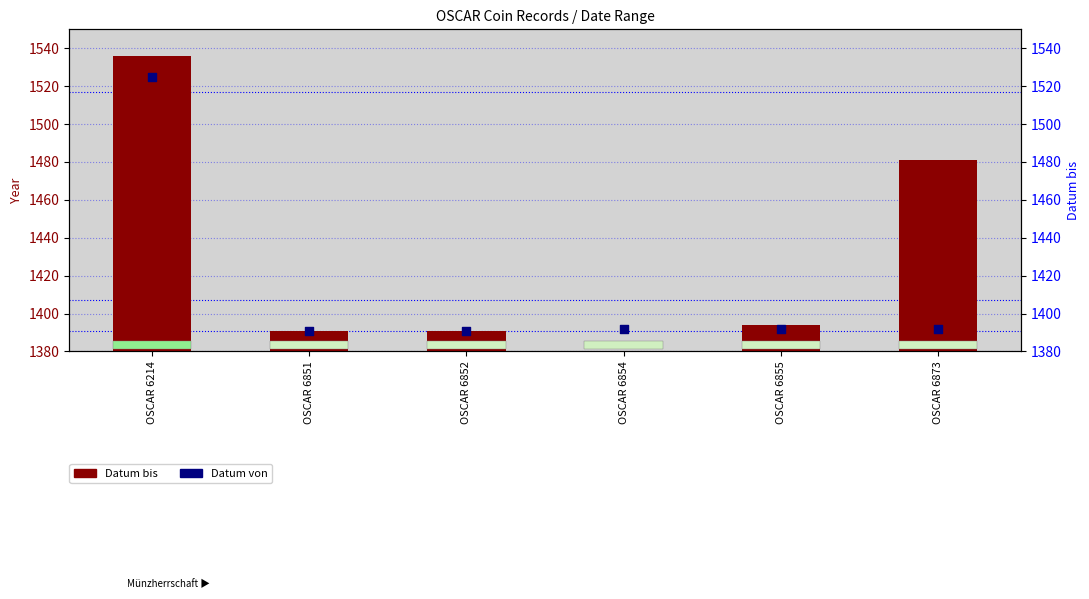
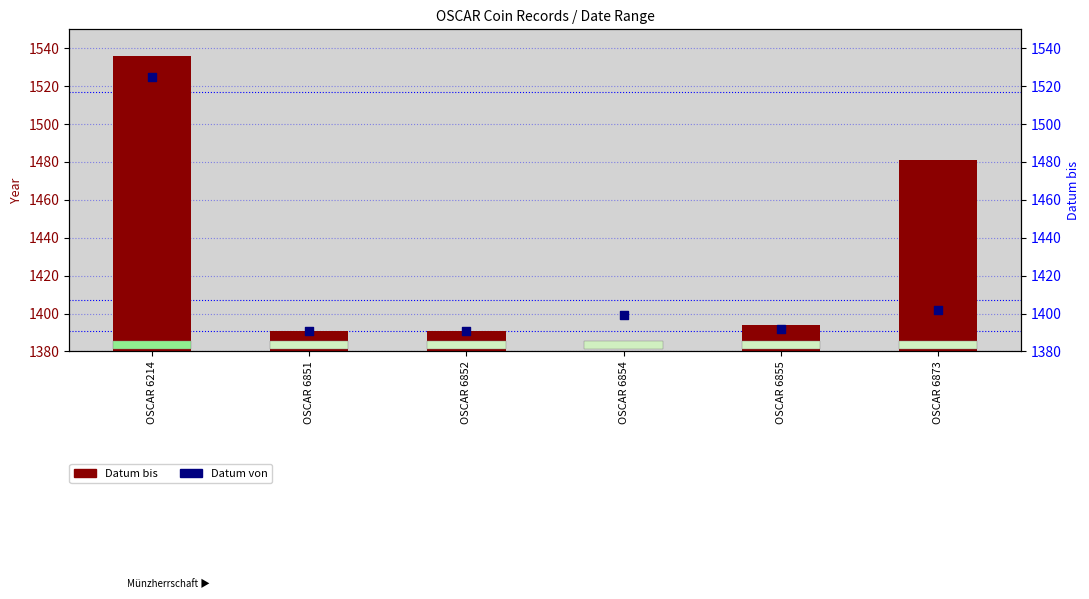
Datum von, OSCAR 6854: 1392 -> 1399
Datum von, OSCAR 6873: 1392 -> 1402
